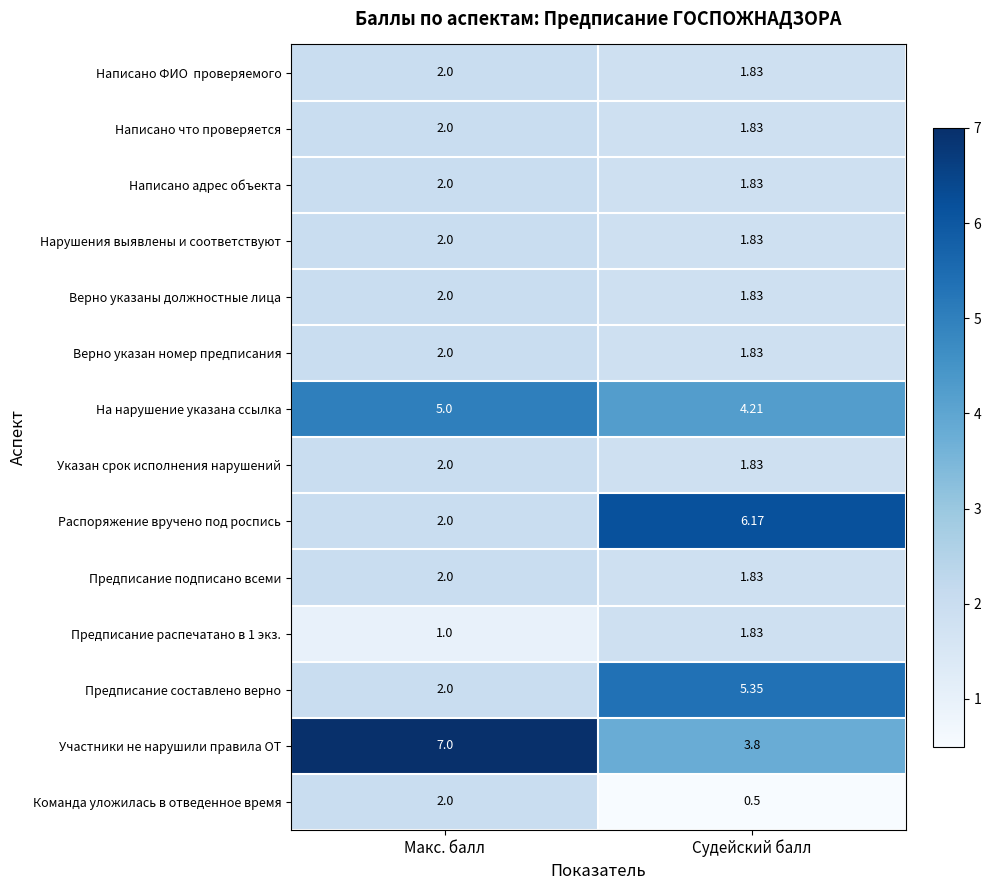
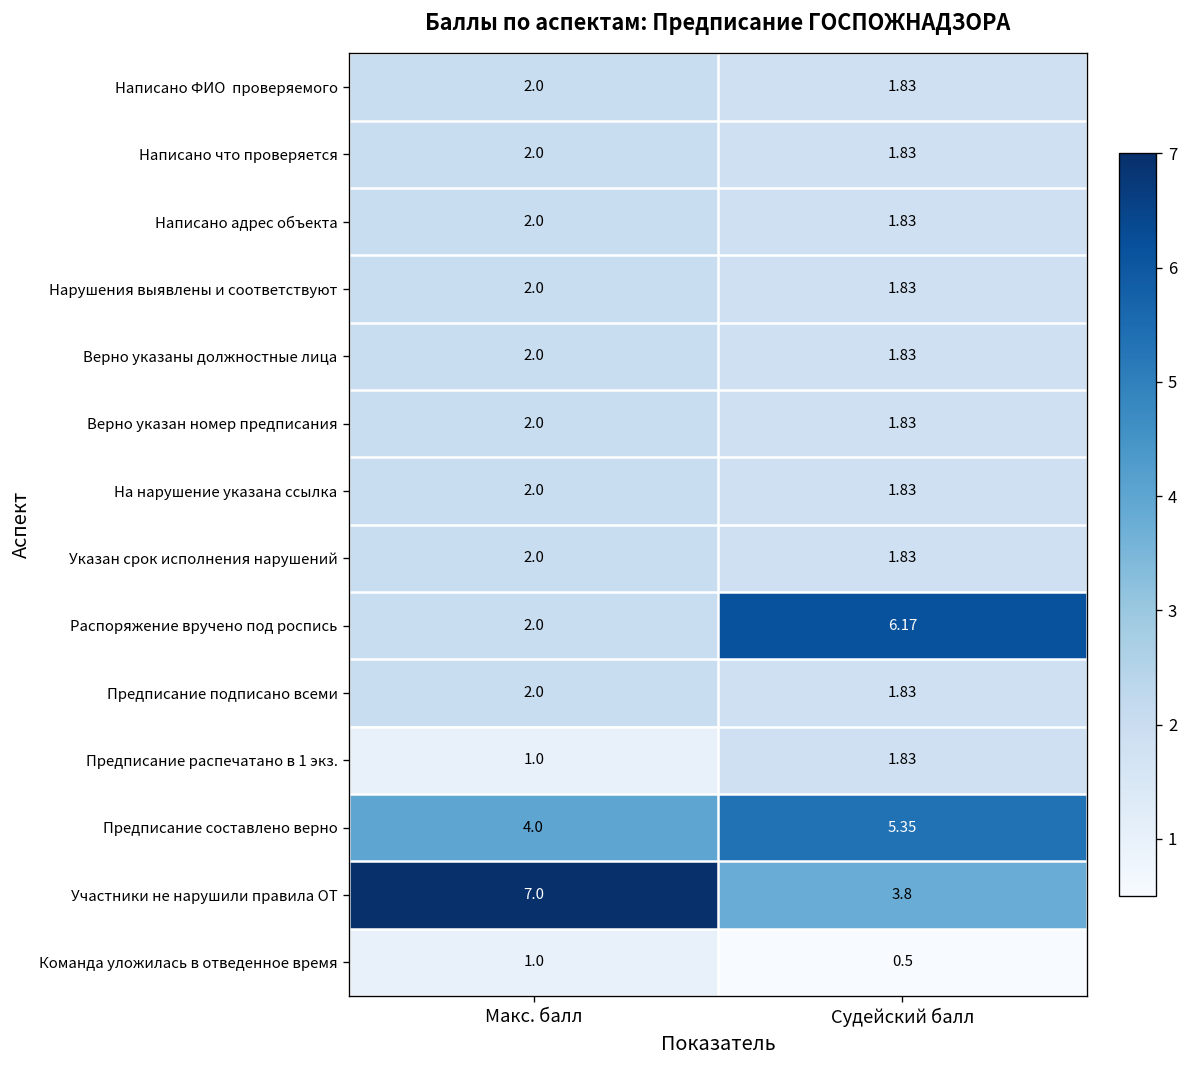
На нарушение указана ссылка, Макс. балл: 5.0 -> 2.0
На нарушение указана ссылка, Судейский балл: 4.21 -> 1.83
Предписание составлено верно, Макс. балл: 2.0 -> 4.0
Команда уложилась в отведенное время, Макс. балл: 2.0 -> 1.0
